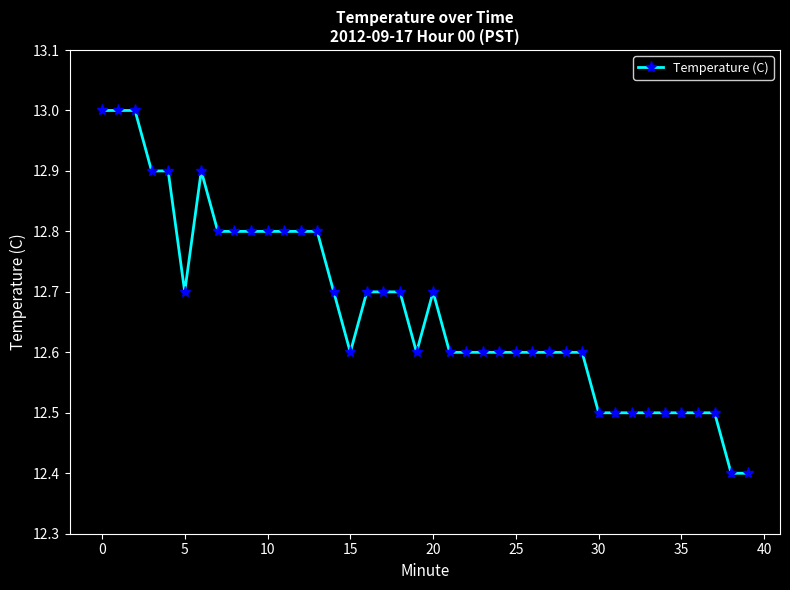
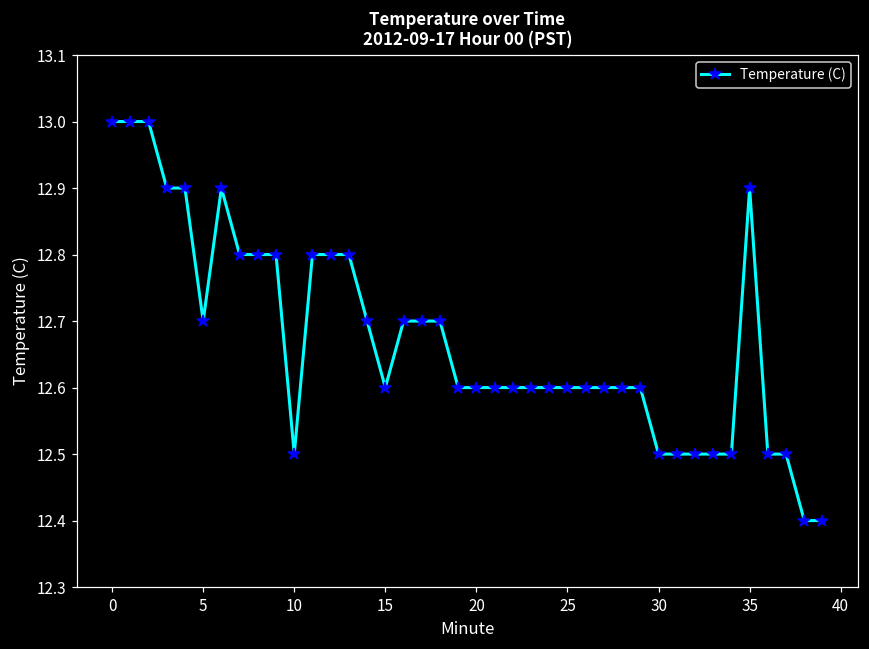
10: 12.8 -> 12.5
20: 12.7 -> 12.6
35: 12.5 -> 12.9
